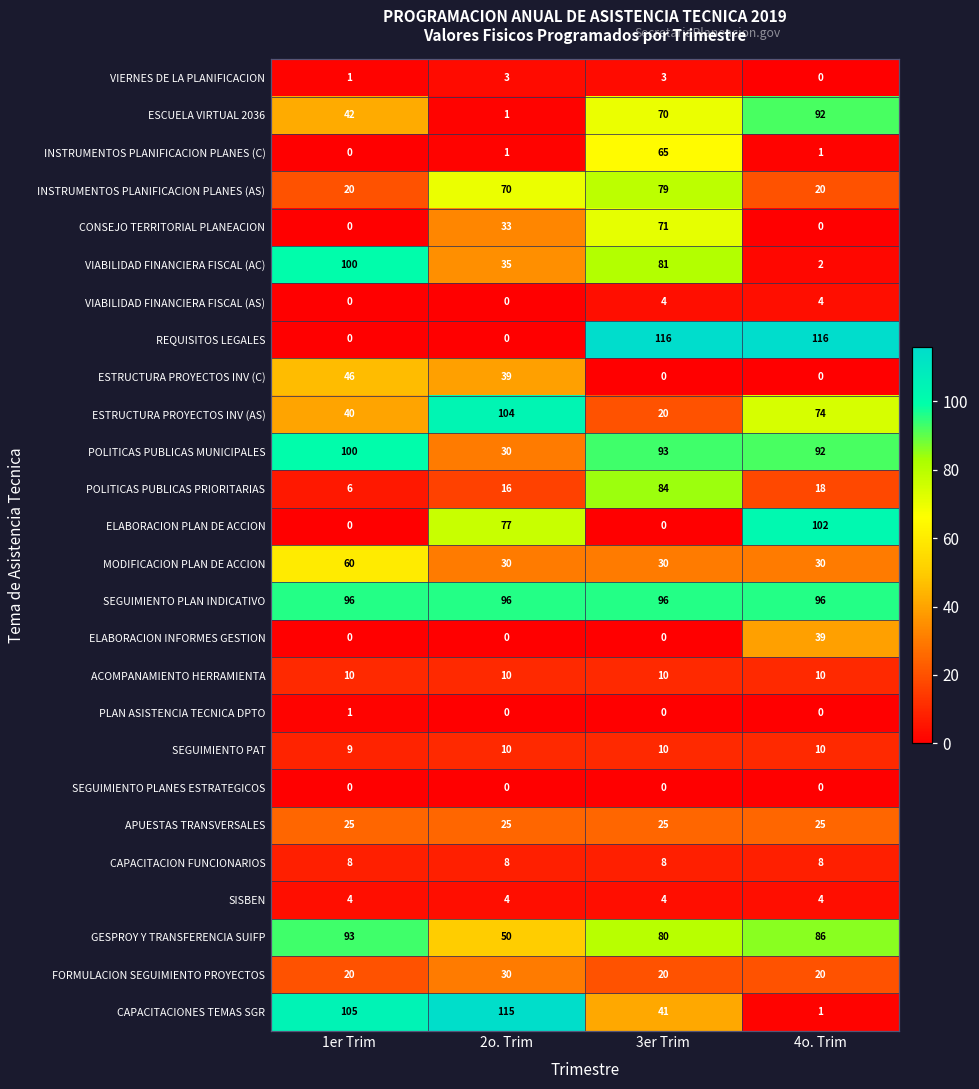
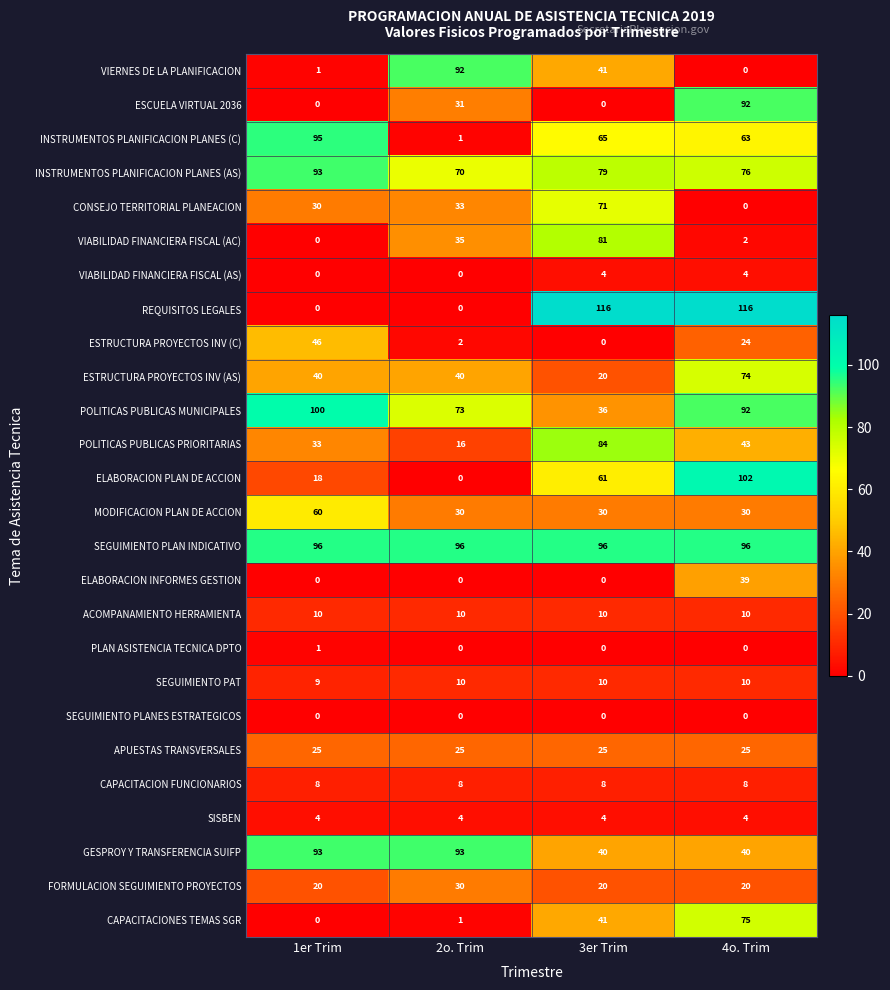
VIERNES DE LA PLANIFICACION, 2o. Trim: 3 -> 92
VIERNES DE LA PLANIFICACION, 3er Trim: 3 -> 41
ESCUELA VIRTUAL 2036, 1er Trim: 42 -> 0
ESCUELA VIRTUAL 2036, 2o. Trim: 1 -> 31
ESCUELA VIRTUAL 2036, 3er Trim: 70 -> 0
INSTRUMENTOS PLANIFICACION PLANES (C), 1er Trim: 0 -> 95
INSTRUMENTOS PLANIFICACION PLANES (C), 4o. Trim: 1 -> 63
INSTRUMENTOS PLANIFICACION PLANES (AS), 1er Trim: 20 -> 93
INSTRUMENTOS PLANIFICACION PLANES (AS), 4o. Trim: 20 -> 76
CONSEJO TERRITORIAL PLANEACION, 1er Trim: 0 -> 30
VIABILIDAD FINANCIERA FISCAL (AC), 1er Trim: 100 -> 0
ESTRUCTURA PROYECTOS INV (C), 2o. Trim: 39 -> 2
ESTRUCTURA PROYECTOS INV (C), 4o. Trim: 0 -> 24
ESTRUCTURA PROYECTOS INV (AS), 2o. Trim: 104 -> 40
POLITICAS PUBLICAS MUNICIPALES, 2o. Trim: 30 -> 73
POLITICAS PUBLICAS MUNICIPALES, 3er Trim: 93 -> 36
POLITICAS PUBLICAS PRIORITARIAS, 1er Trim: 6 -> 33
POLITICAS PUBLICAS PRIORITARIAS, 4o. Trim: 18 -> 43
ELABORACION PLAN DE ACCION, 1er Trim: 0 -> 18
ELABORACION PLAN DE ACCION, 2o. Trim: 77 -> 0
ELABORACION PLAN DE ACCION, 3er Trim: 0 -> 61
GESPROY Y TRANSFERENCIA SUIFP, 2o. Trim: 50 -> 93
GESPROY Y TRANSFERENCIA SUIFP, 3er Trim: 80 -> 40
GESPROY Y TRANSFERENCIA SUIFP, 4o. Trim: 86 -> 40
CAPACITACIONES TEMAS SGR, 1er Trim: 105 -> 0
CAPACITACIONES TEMAS SGR, 2o. Trim: 115 -> 1
CAPACITACIONES TEMAS SGR, 4o. Trim: 1 -> 75
